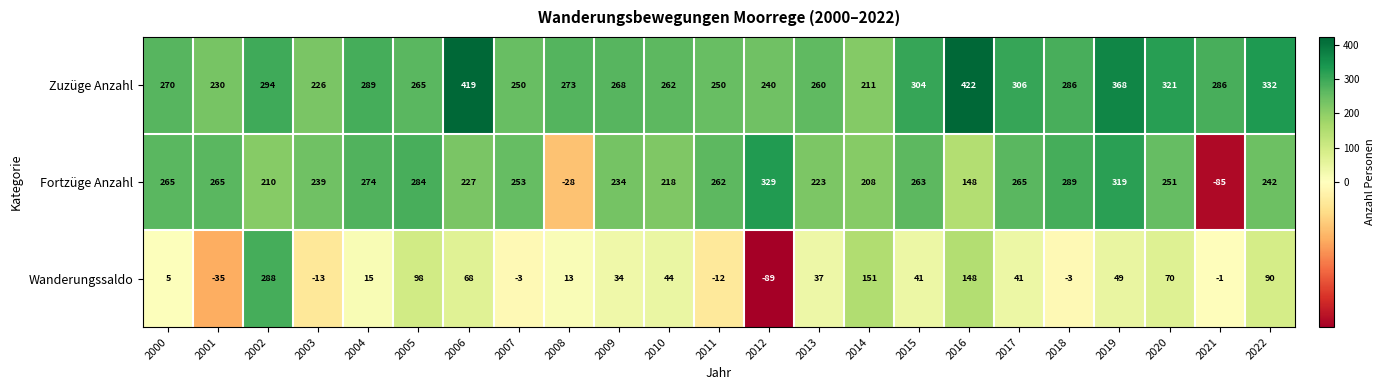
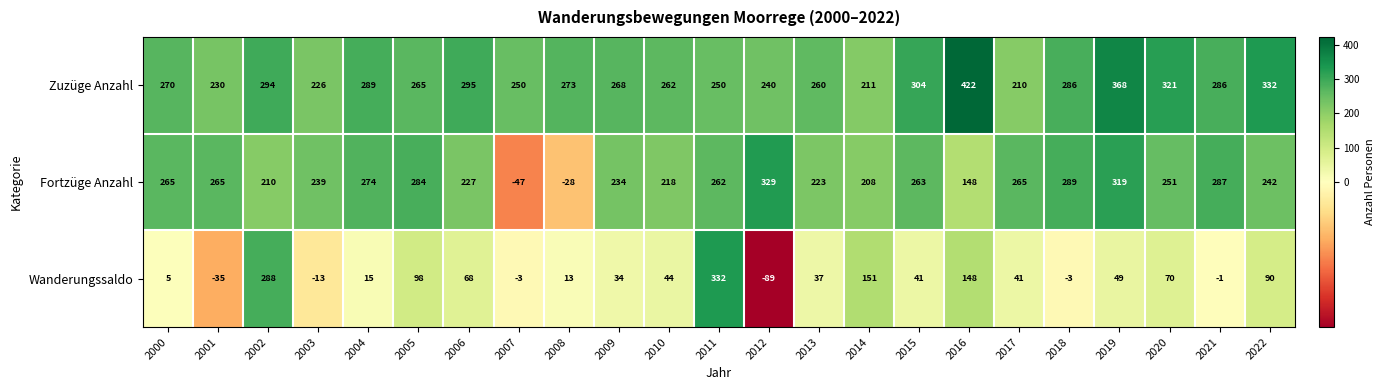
Zuzüge Anzahl, 2006: 419 -> 295
Zuzüge Anzahl, 2017: 306 -> 210
Fortzüge Anzahl, 2007: 253 -> -47
Fortzüge Anzahl, 2021: -85 -> 287
Wanderungssaldo, 2011: -12 -> 332
